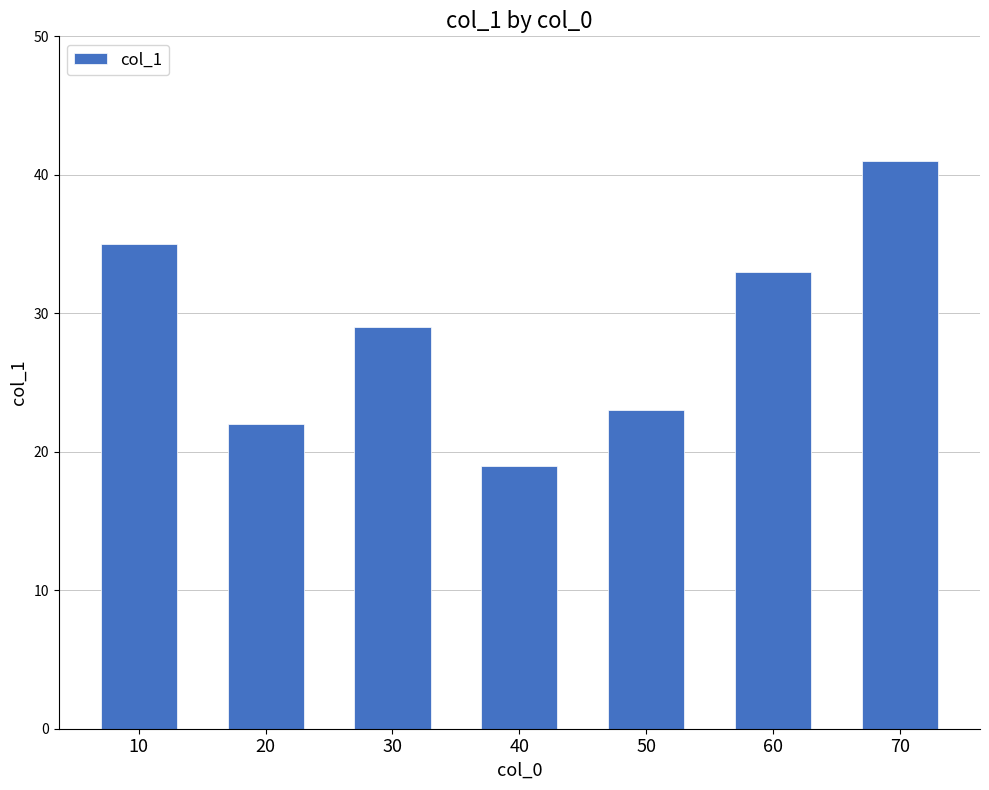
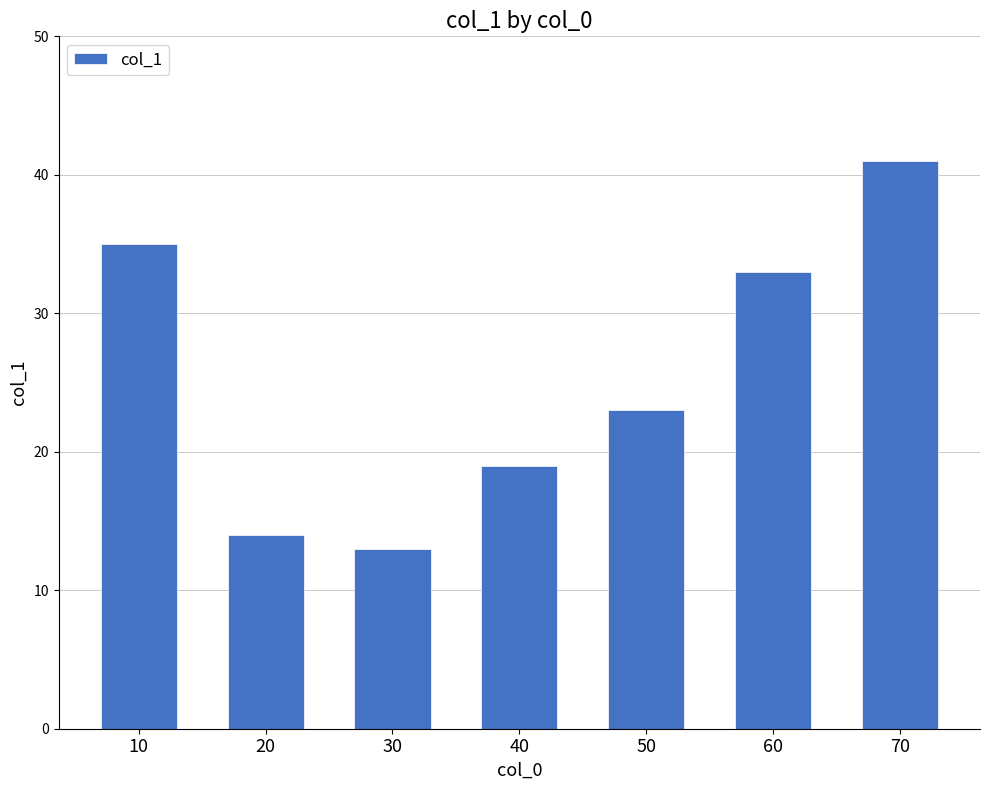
20: 22 -> 14
30: 29 -> 13
